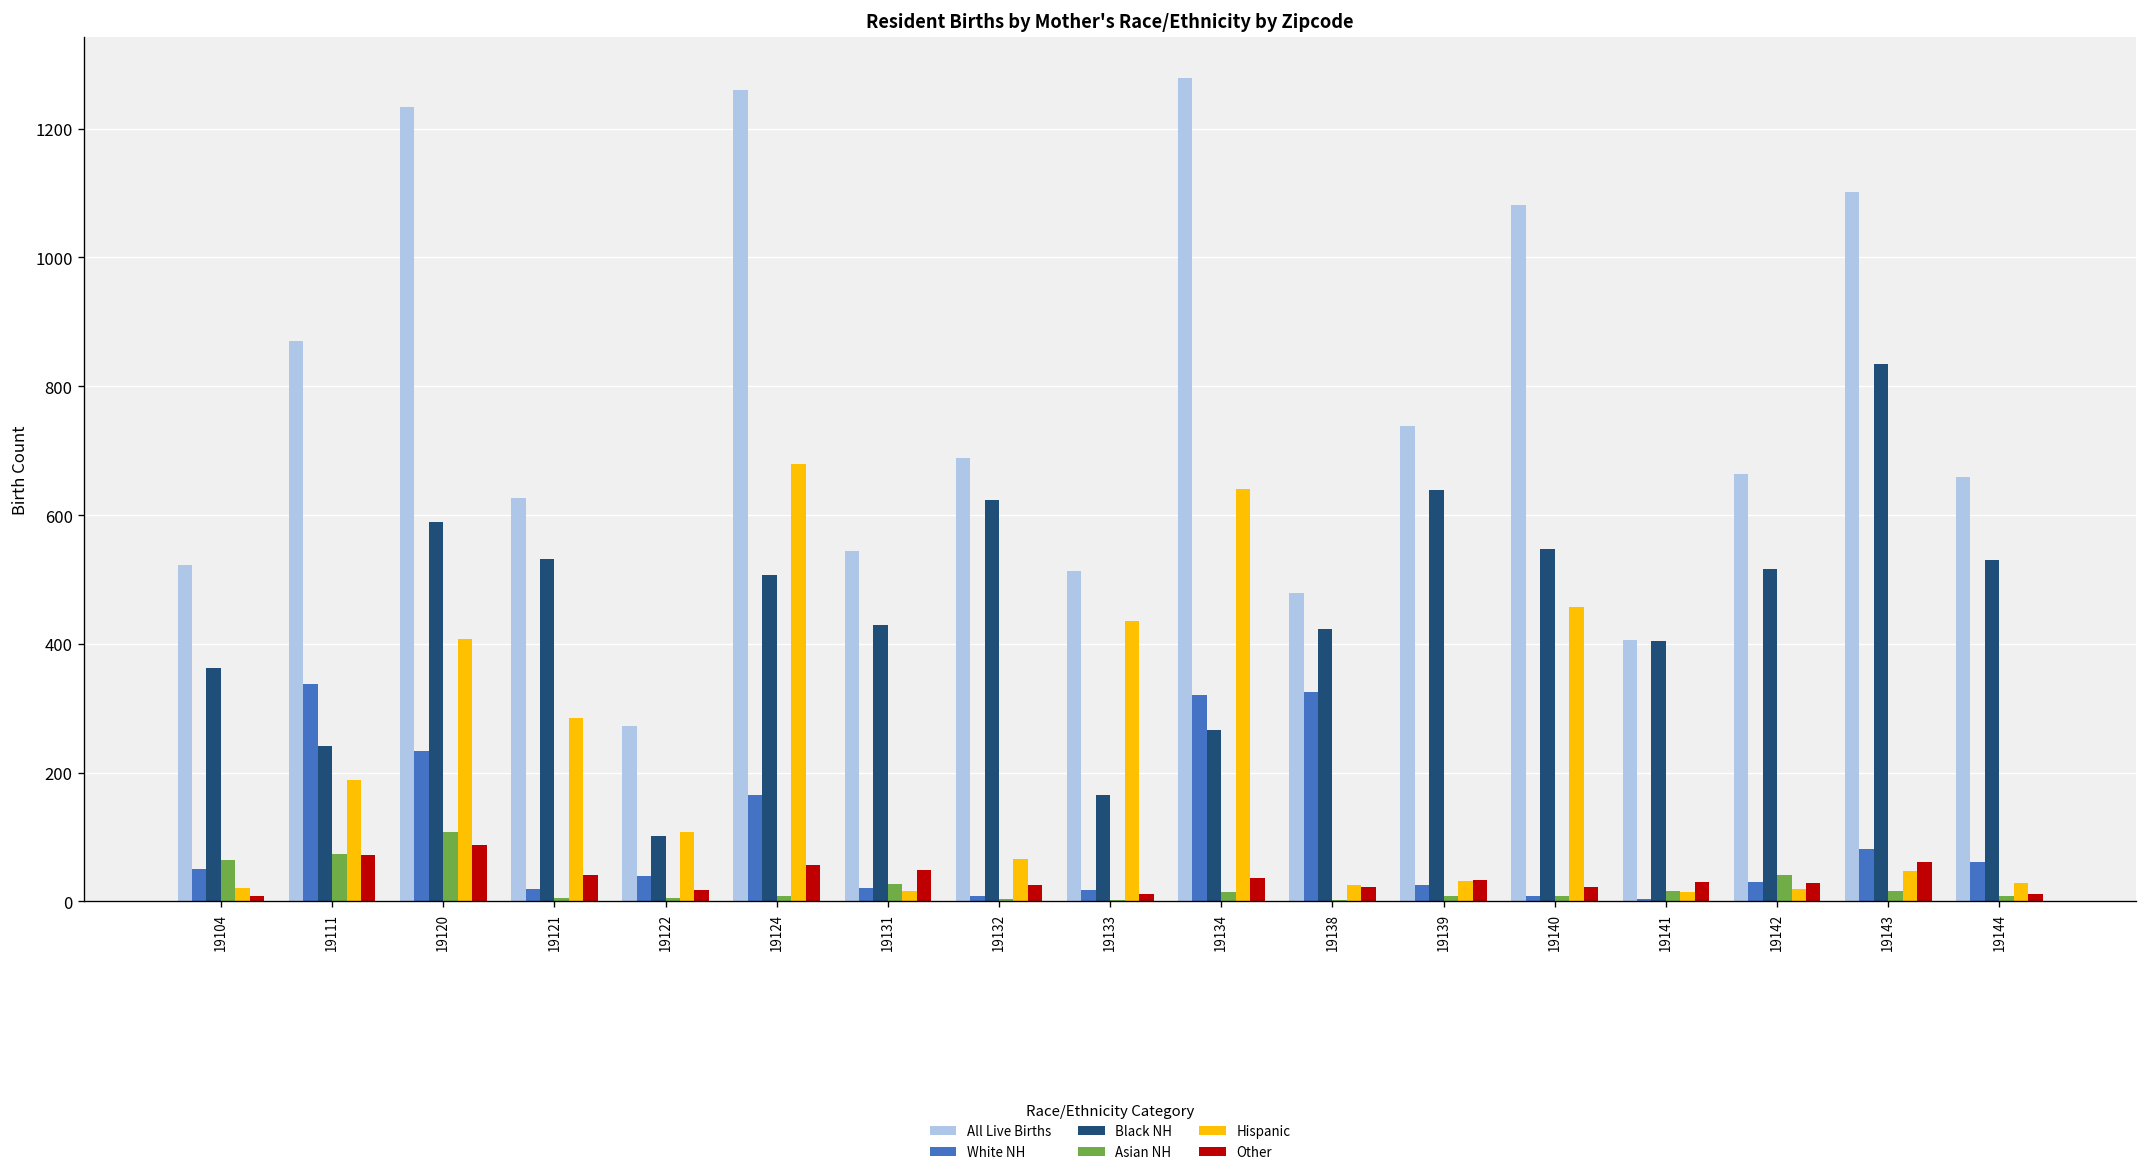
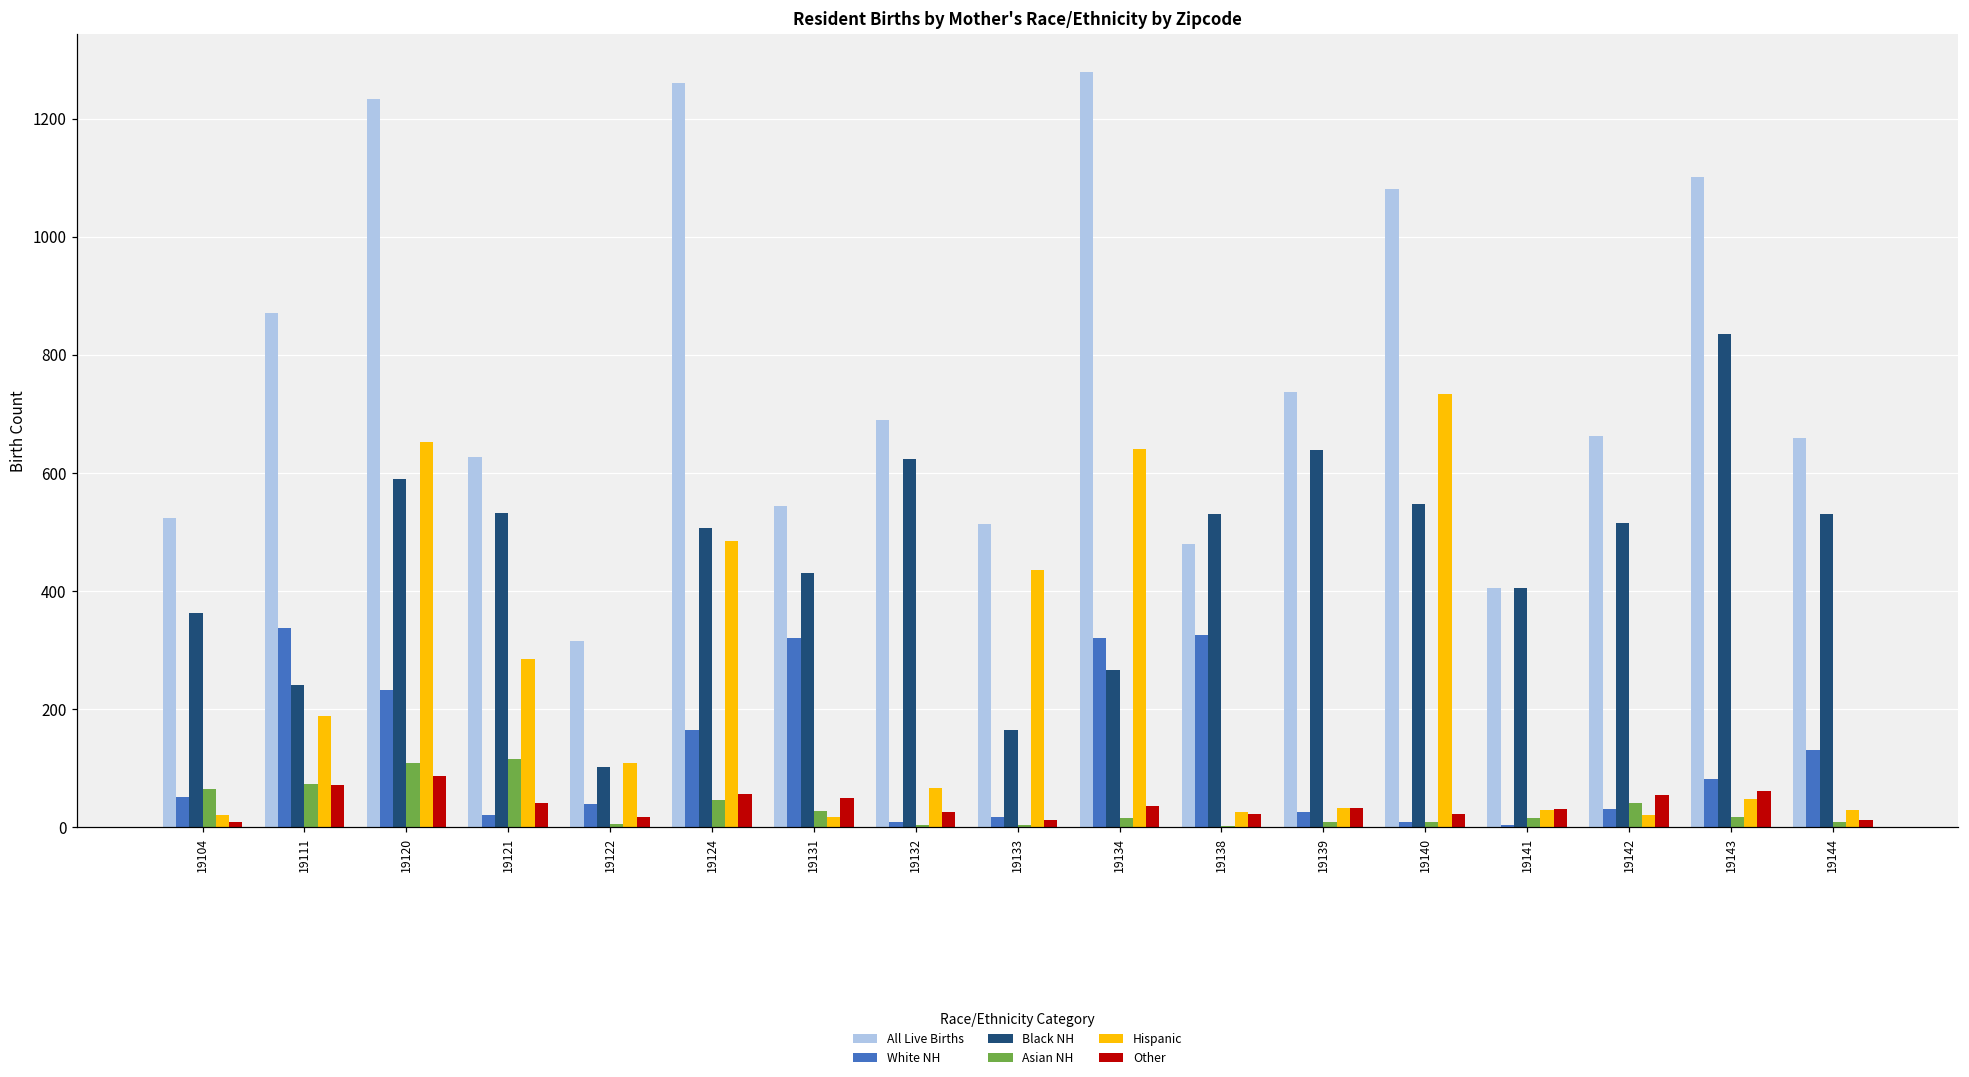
Hispanic, 19120: 410 -> 650
Asian NH, 19121: 10 -> 120
All Live Births, 19122: 270 -> 320
Asian NH, 19124: 10 -> 50
Hispanic, 19124: 680 -> 490
White NH, 19131: 20 -> 320
Black NH, 19138: 420 -> 530
Hispanic, 19140: 460 -> 730
Hispanic, 19141: 10 -> 30
Other, 19142: 30 -> 60
White NH, 19144: 60 -> 130
